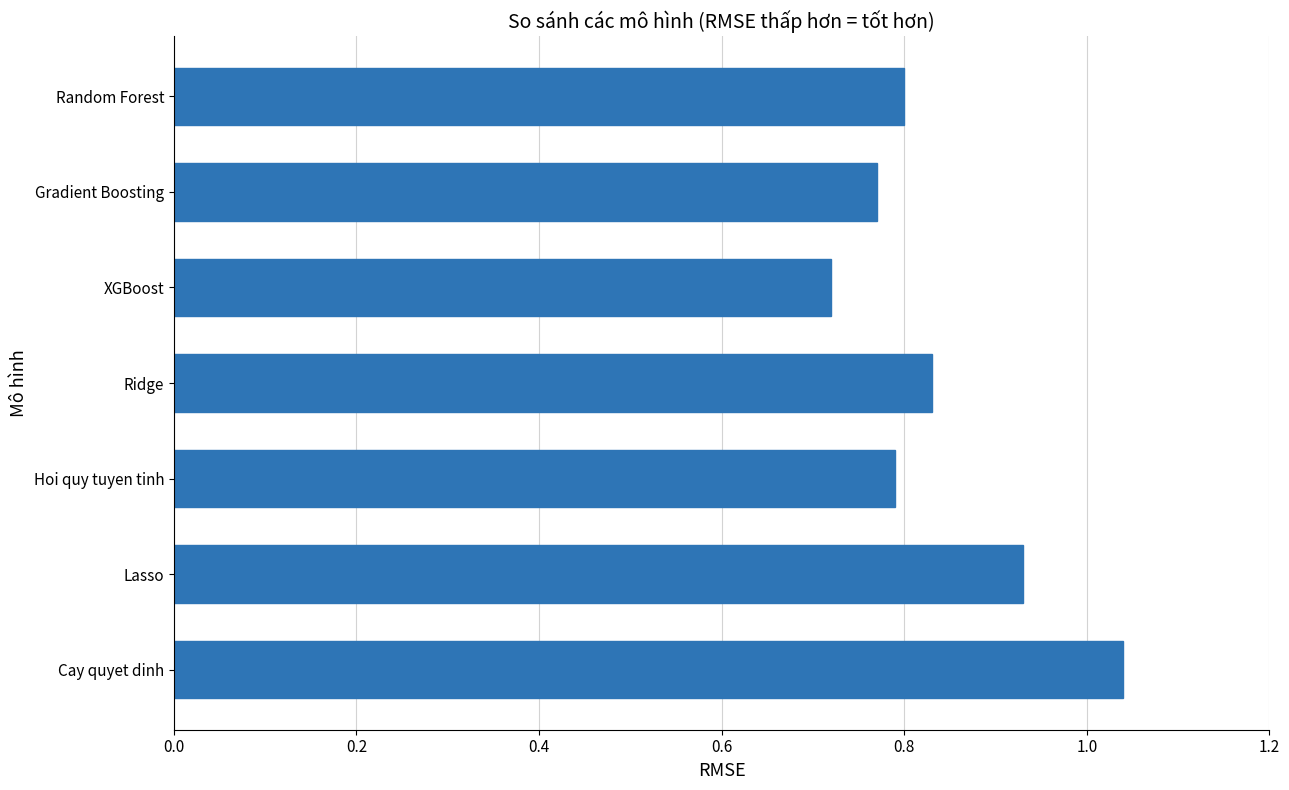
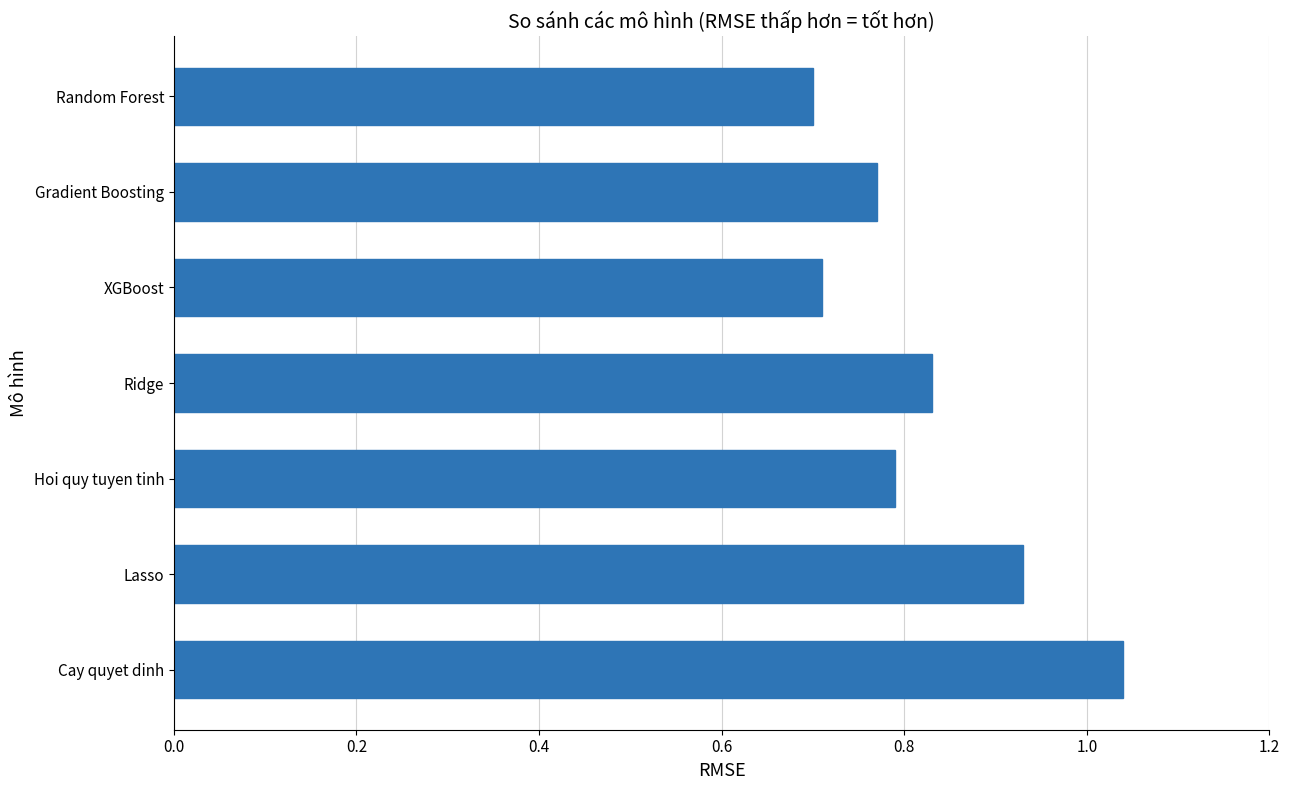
Random Forest: 0.8 -> 0.7
XGBoost: 0.72 -> 0.71
